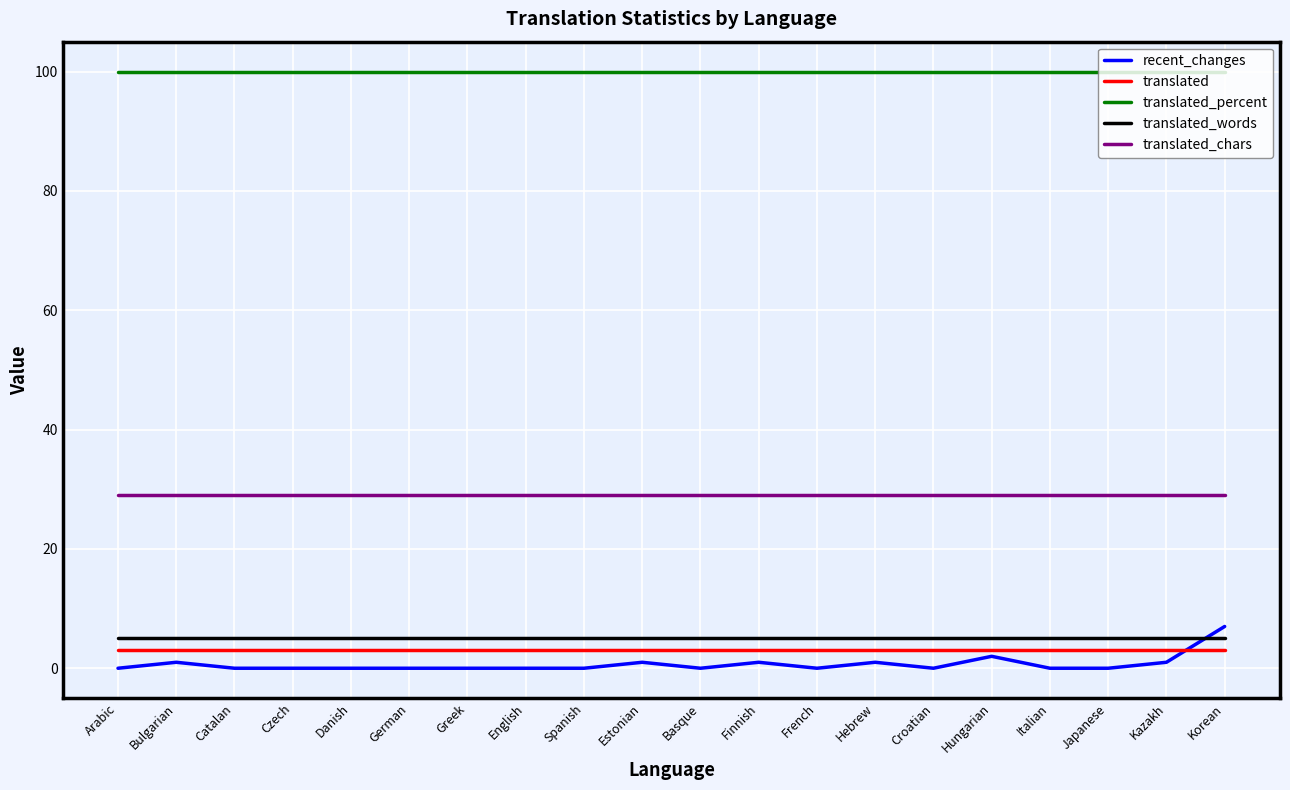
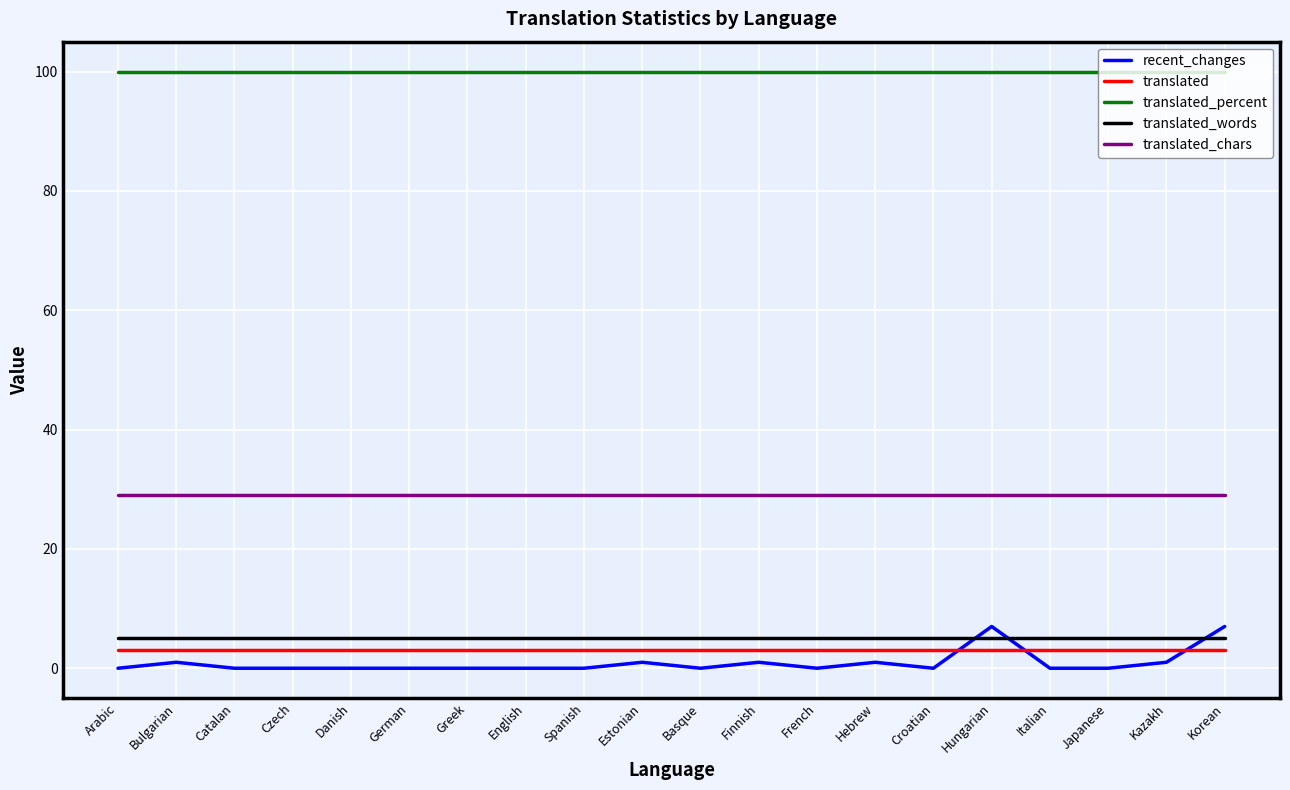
recent_changes, Hungarian: 2 -> 7
